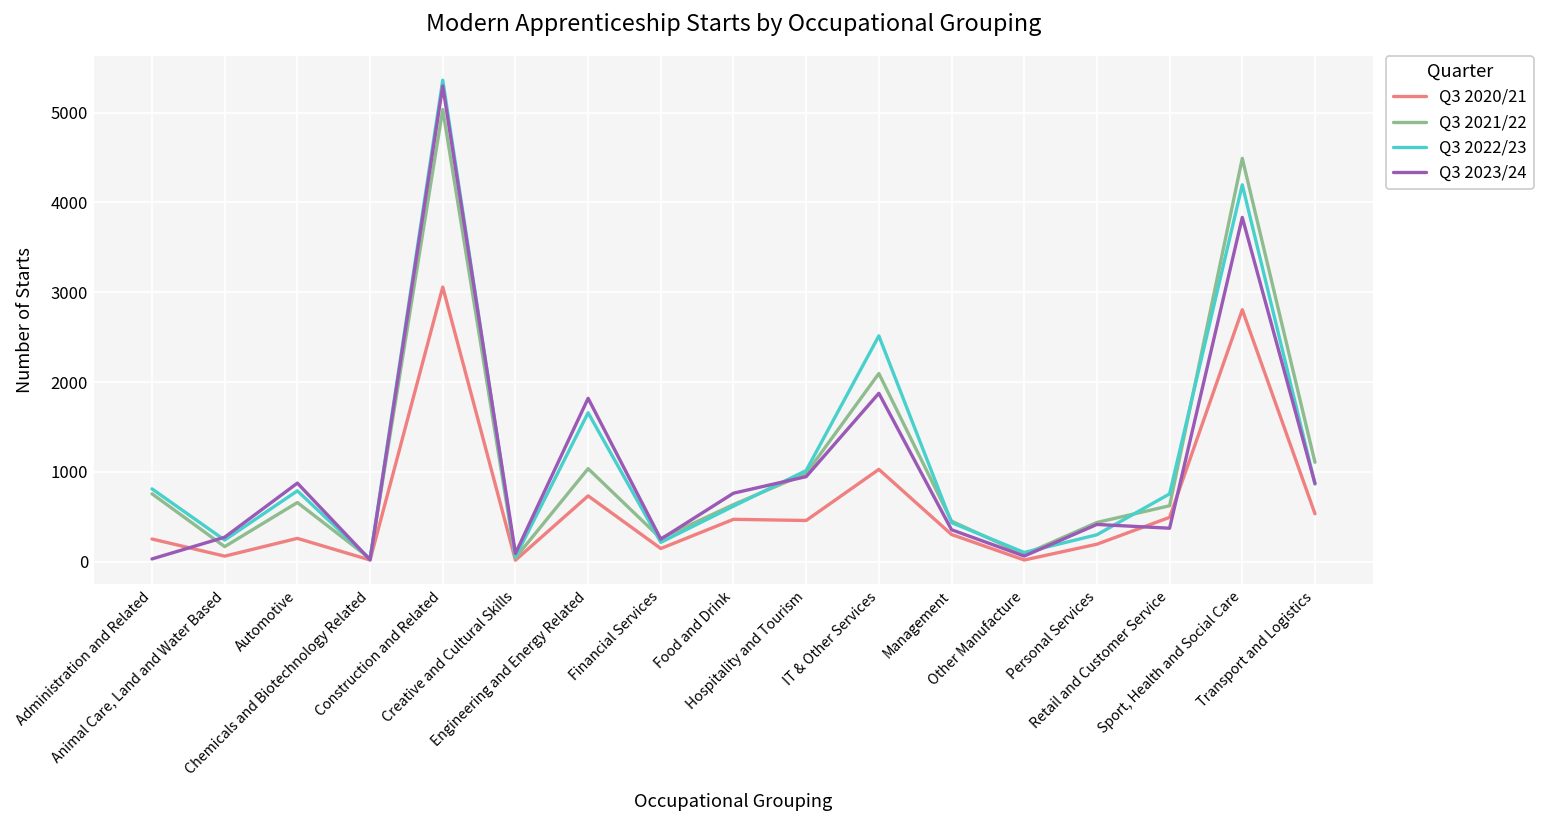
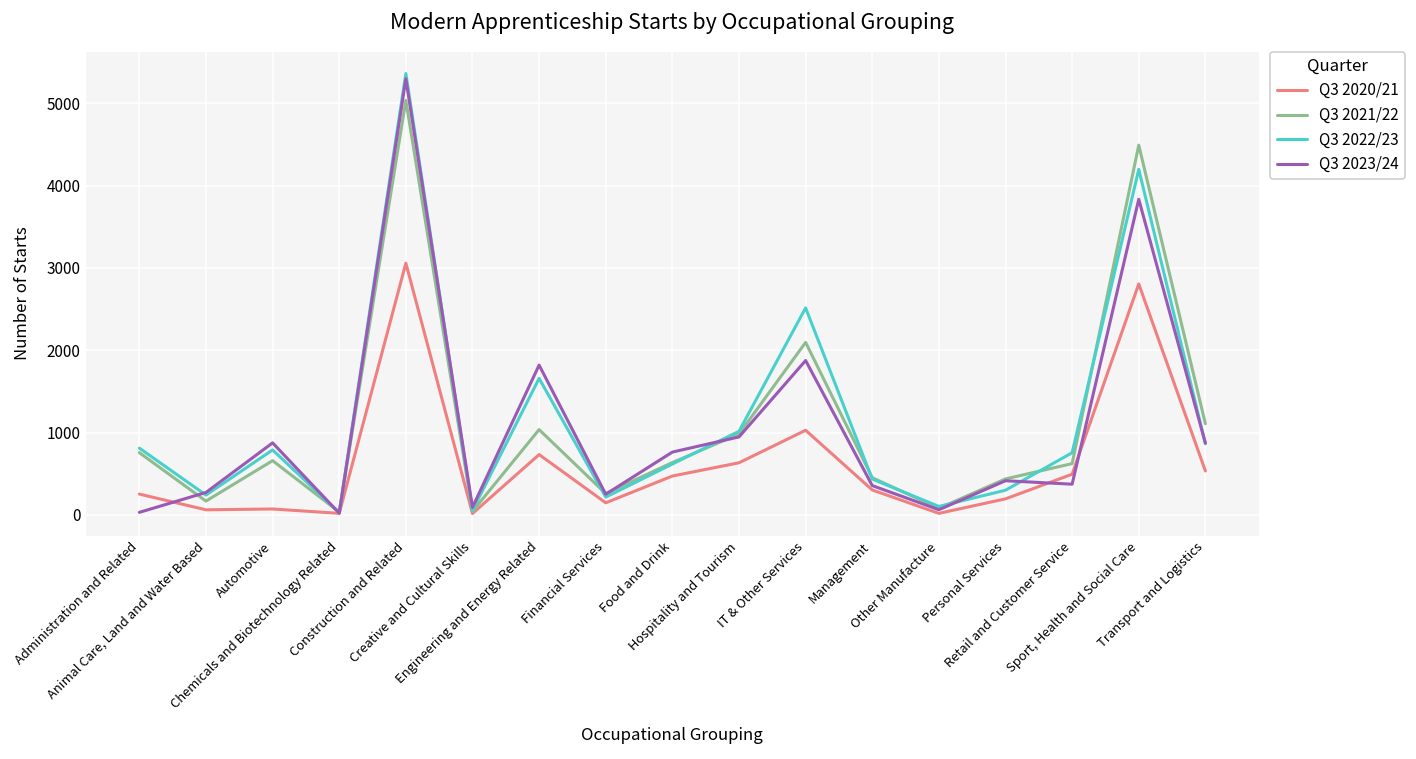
Q3 2020/21, Automotive: 300 -> 100
Q3 2020/21, Hospitality and Tourism: 500 -> 600
